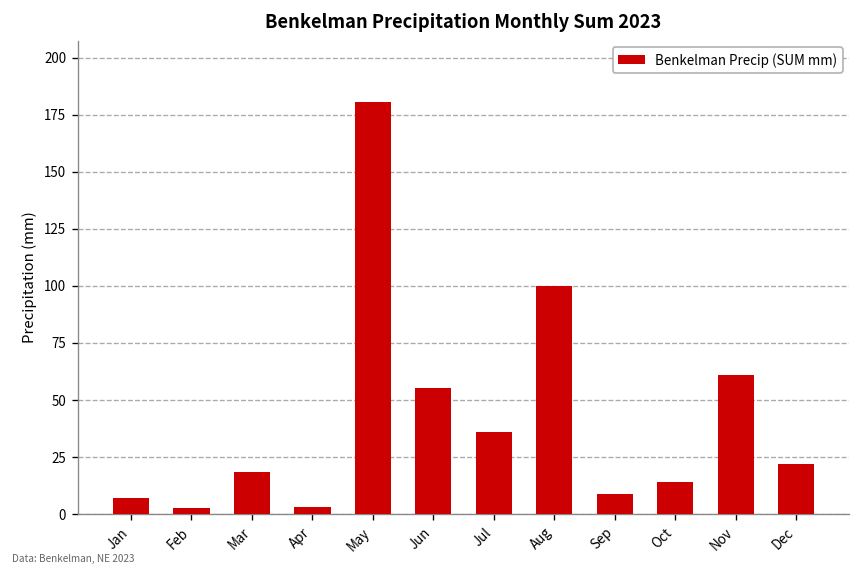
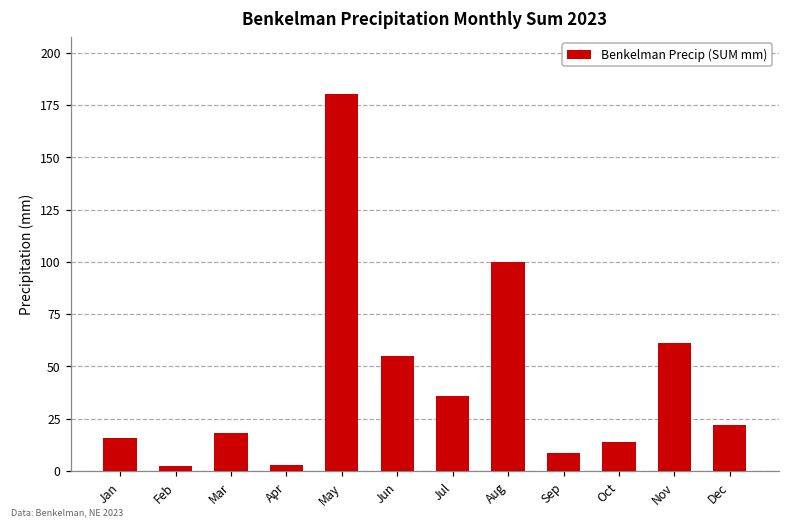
Jan: 7 -> 16
